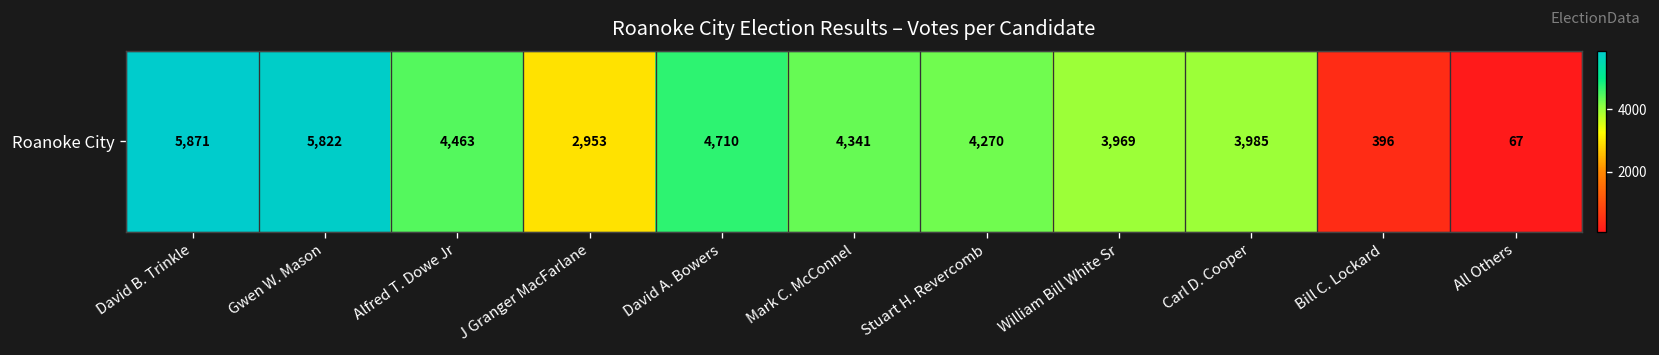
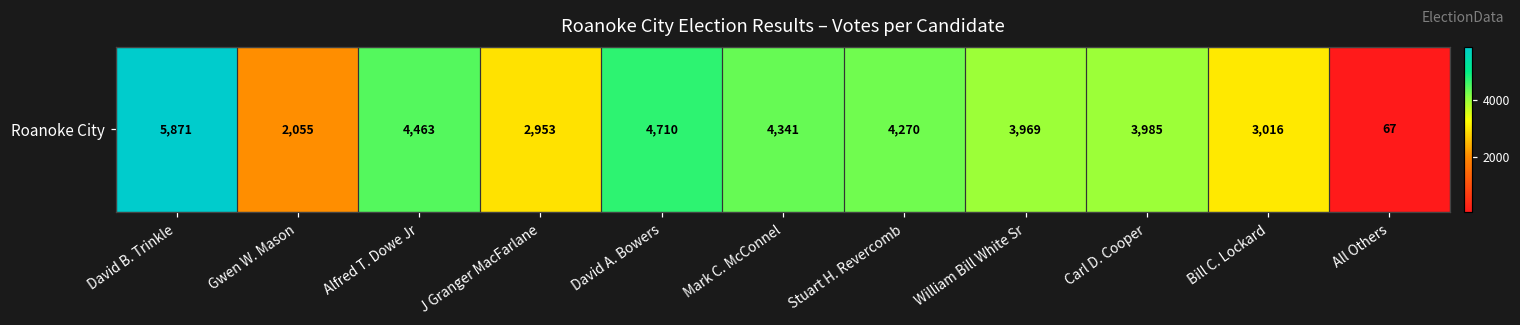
Roanoke City, Gwen W. Mason: 5,822 -> 2,055
Roanoke City, Bill C. Lockard: 396 -> 3,016
